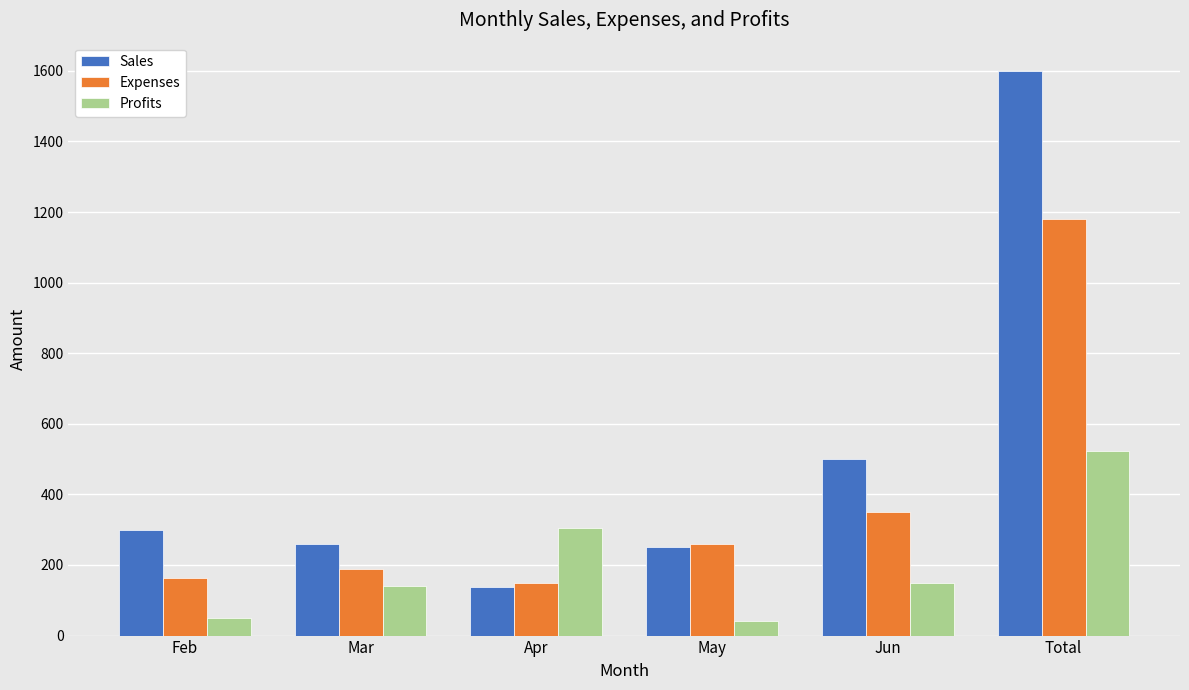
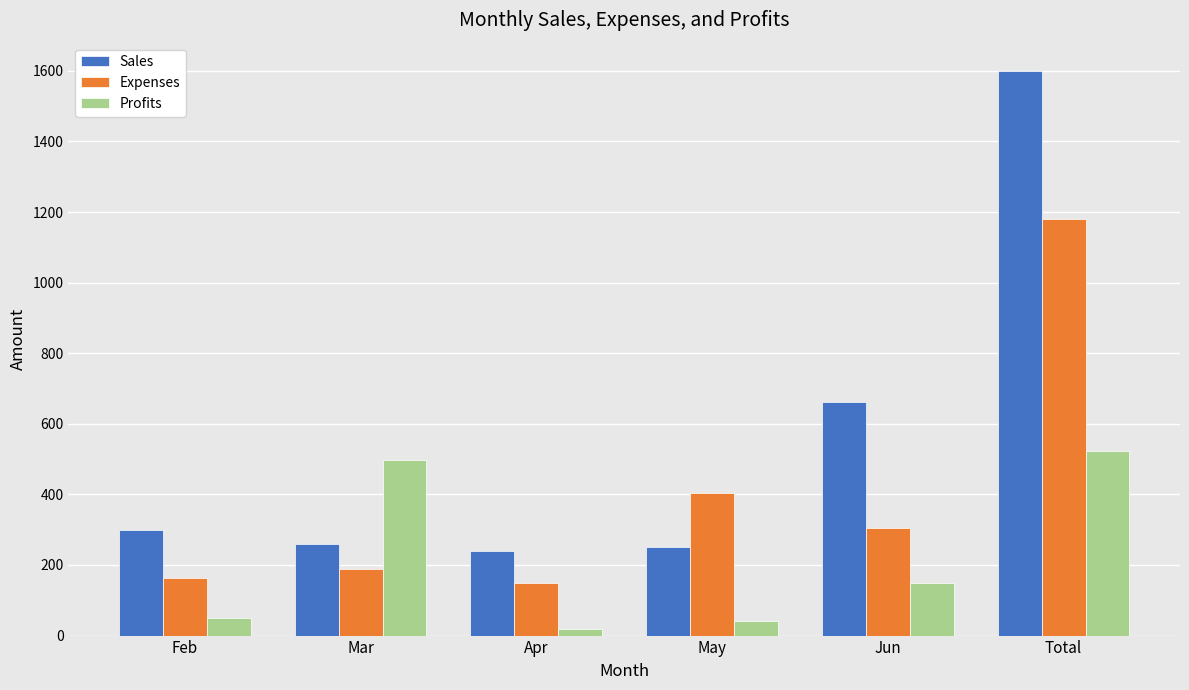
Profits, Mar: 140 -> 500
Sales, Apr: 140 -> 240
Profits, Apr: 310 -> 20
Expenses, May: 260 -> 410
Sales, Jun: 500 -> 660
Expenses, Jun: 350 -> 310
